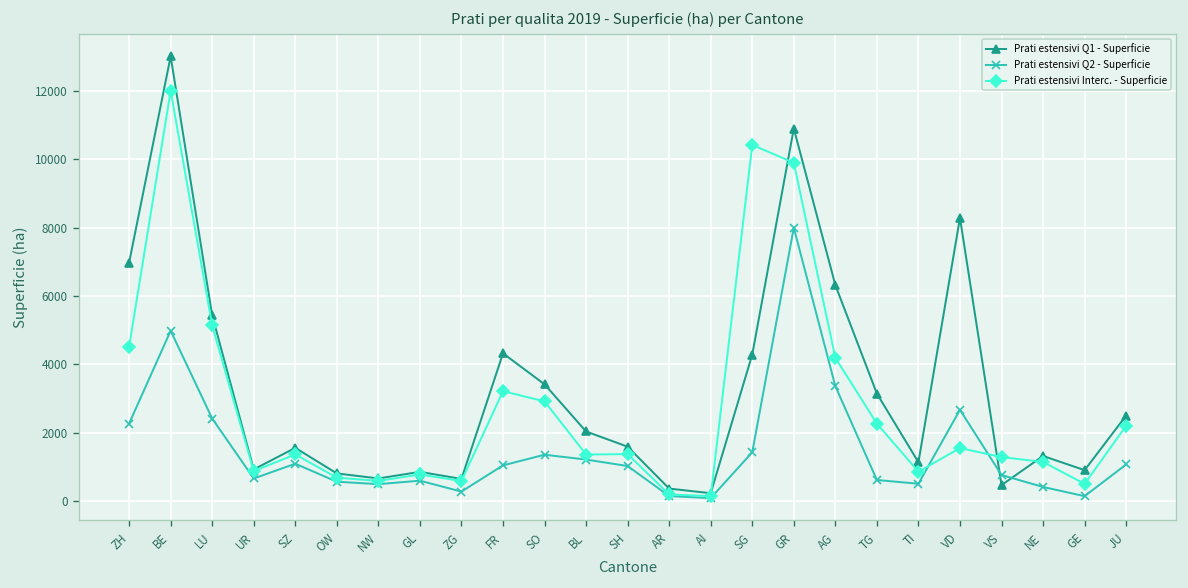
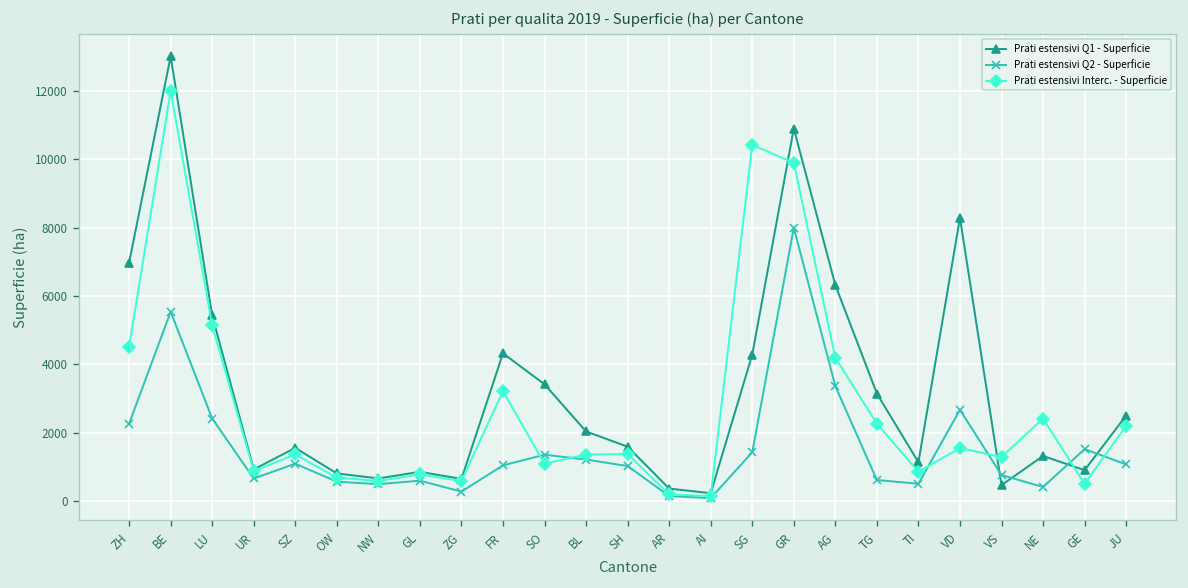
Prati estensivi Q2 - Superficie, BE: 5000 -> 5500
Prati estensivi Interc. - Superficie, SO: 2900 -> 1100
Prati estensivi Interc. - Superficie, NE: 1200 -> 2400
Prati estensivi Q2 - Superficie, GE: 200 -> 1500
